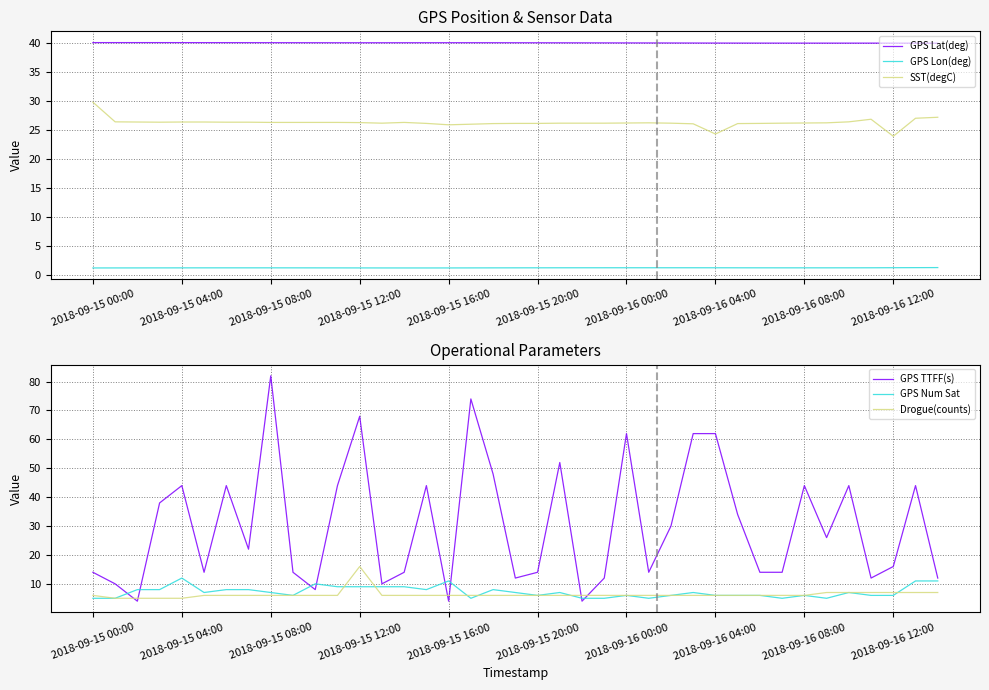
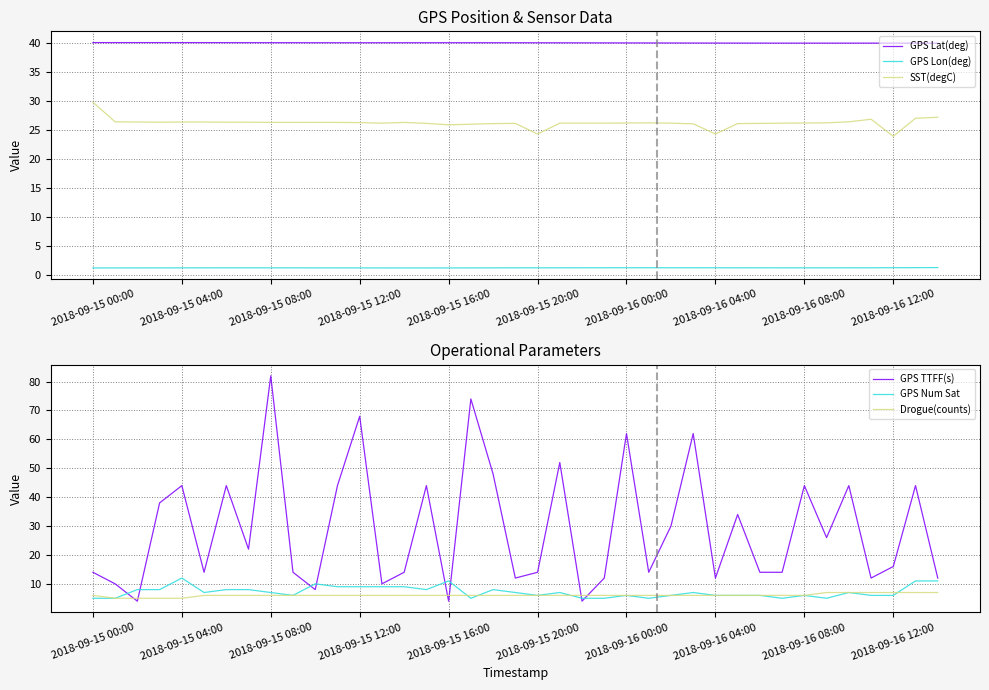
GPS Position & Sensor Data, SST(degC), 2018-09-15 20:00: 26 -> 24
Operational Parameters, Drogue(counts), 2018-09-15 12:00: 16 -> 6
Operational Parameters, GPS TTFF(s), 2018-09-16 04:00: 62 -> 12
